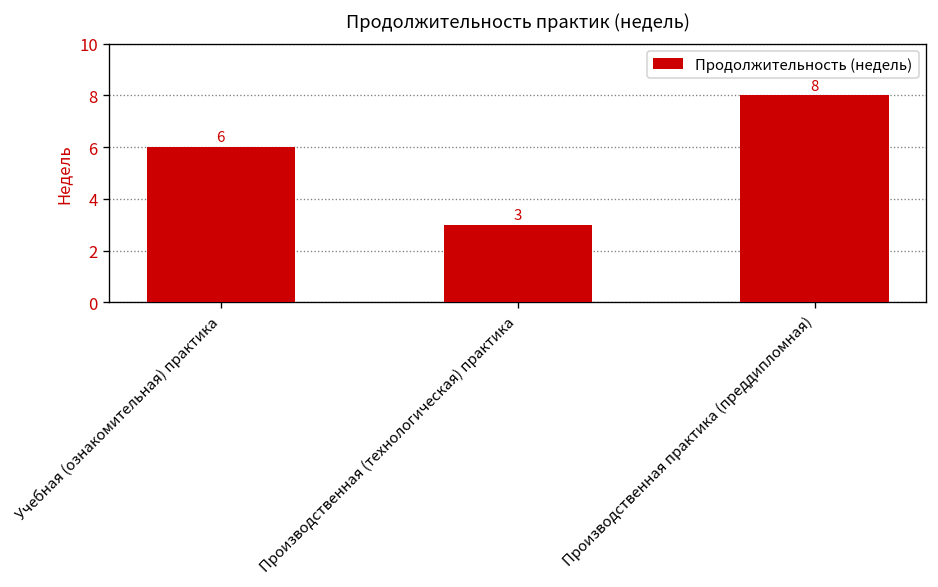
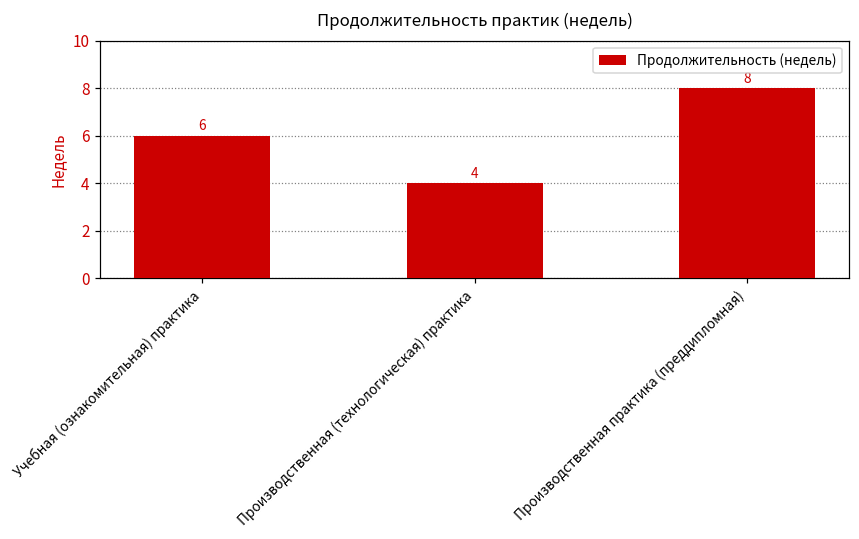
Производственная (технологическая) практика: 3 -> 4
